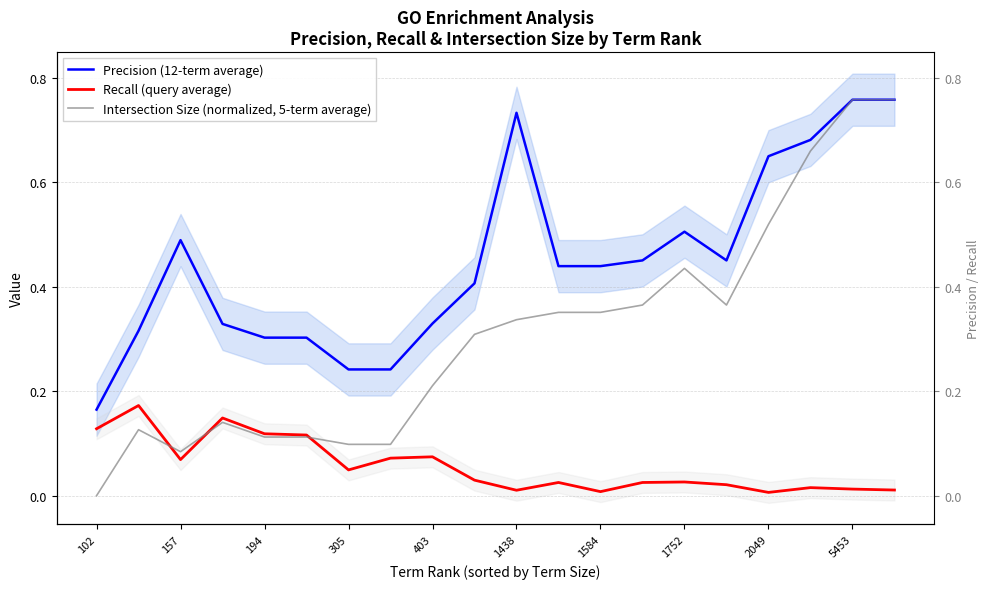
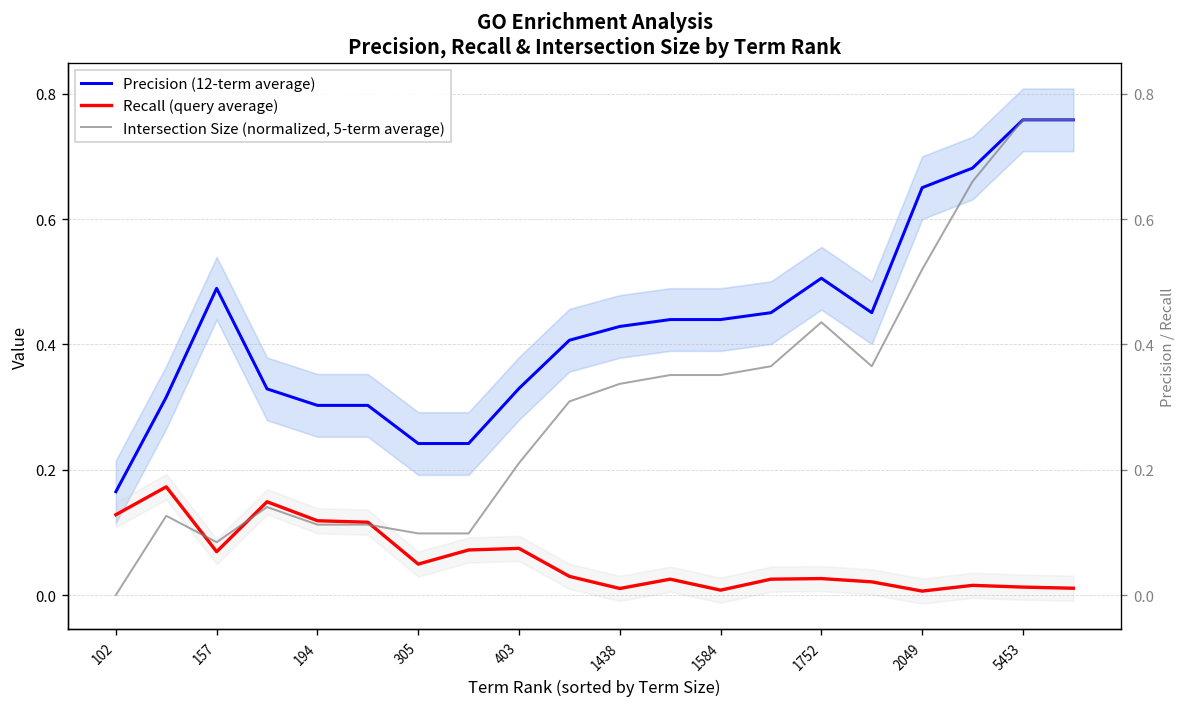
Precision (12-term average), 1438: 0.73 -> 0.43
